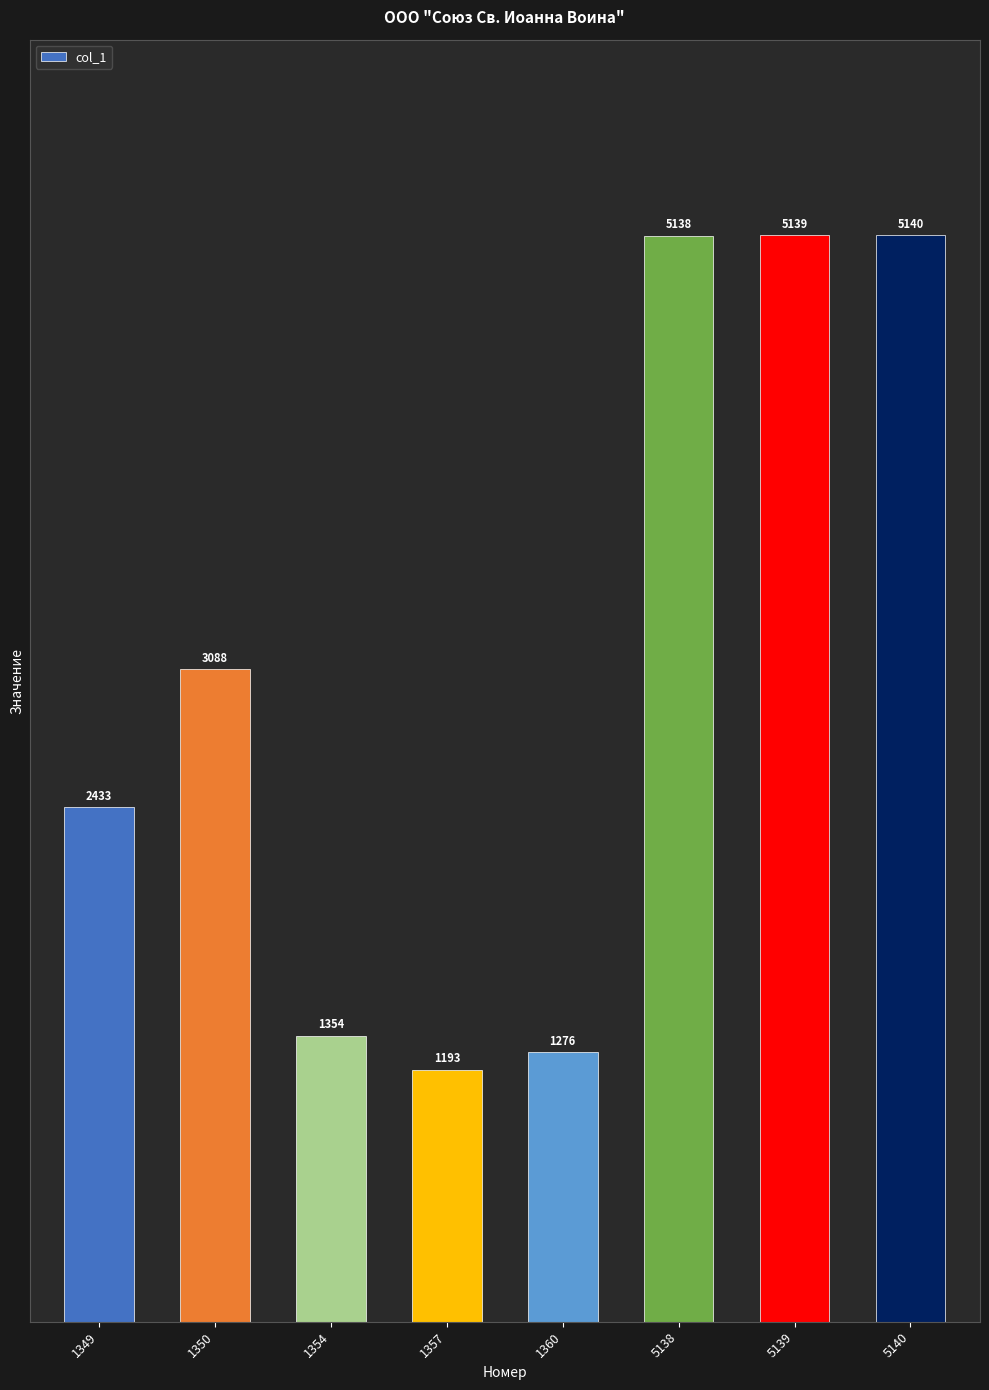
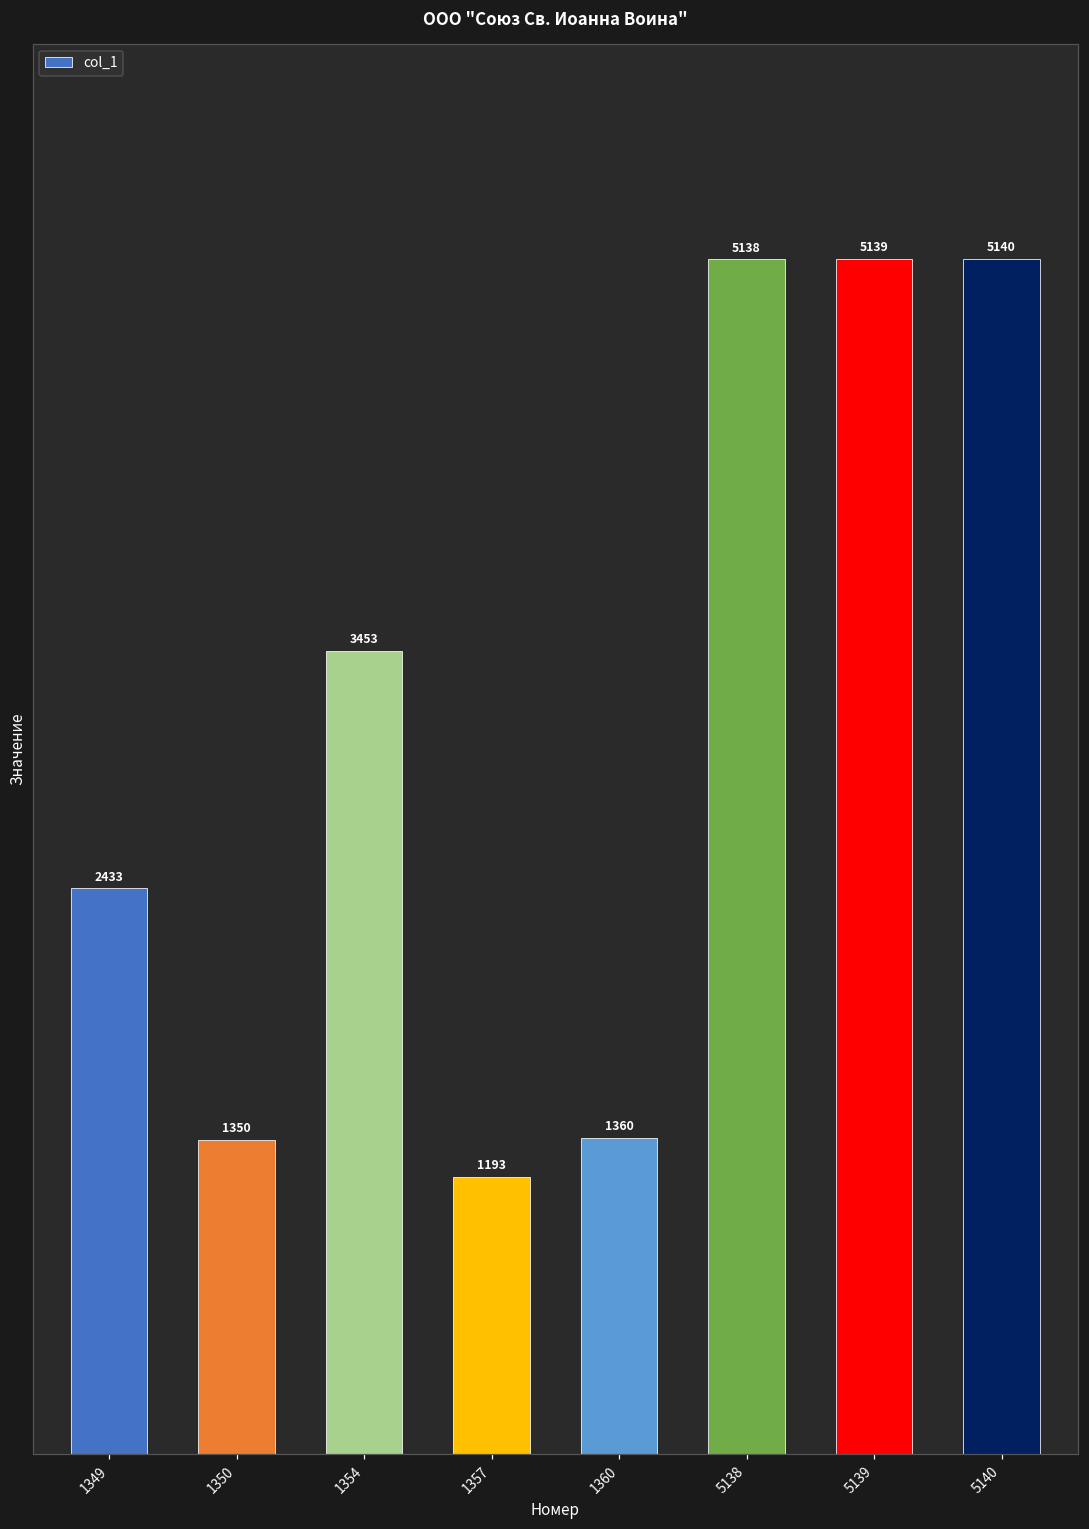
1350: 3088 -> 1350
1354: 1354 -> 3453
1360: 1276 -> 1360
